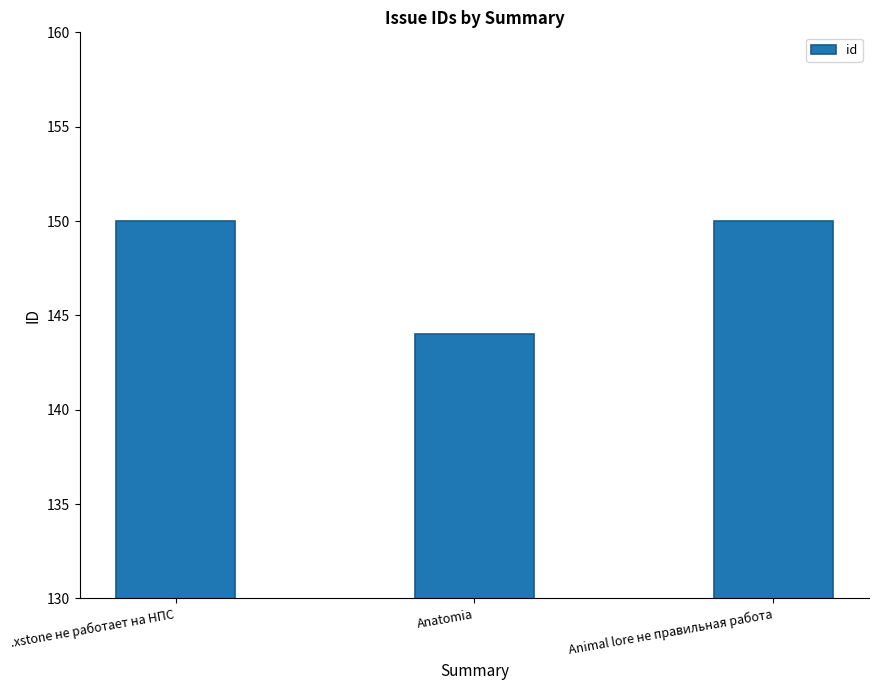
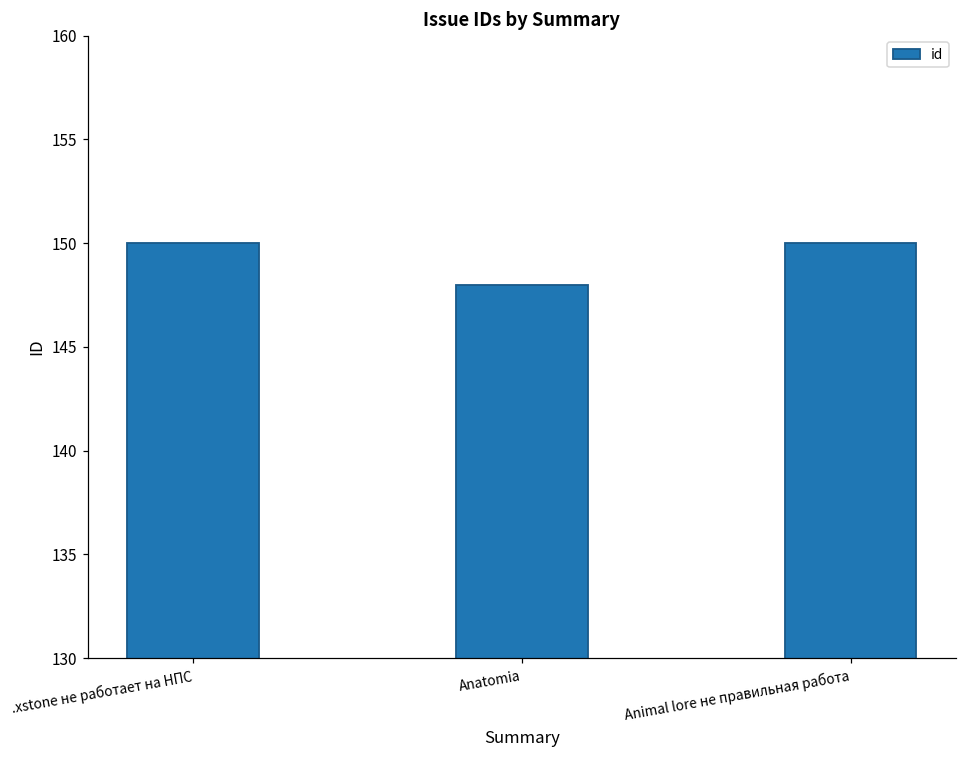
Anatomia: 144 -> 148
